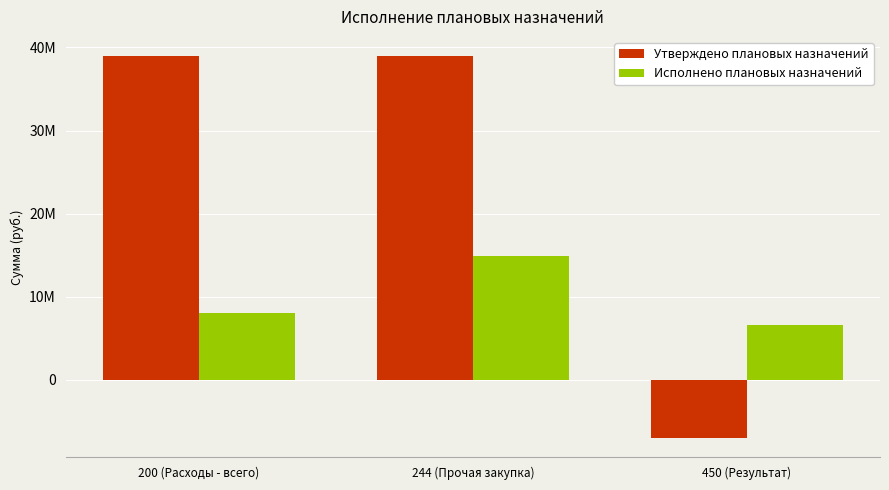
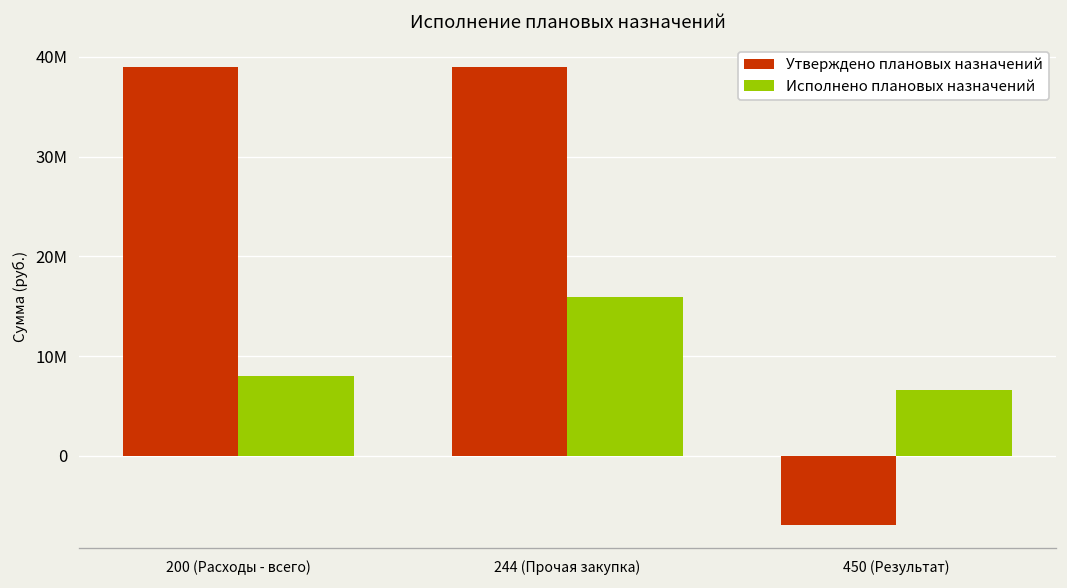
Исполнено плановых назначений, 244 (Прочая закупка): 15000000 -> 16000000
